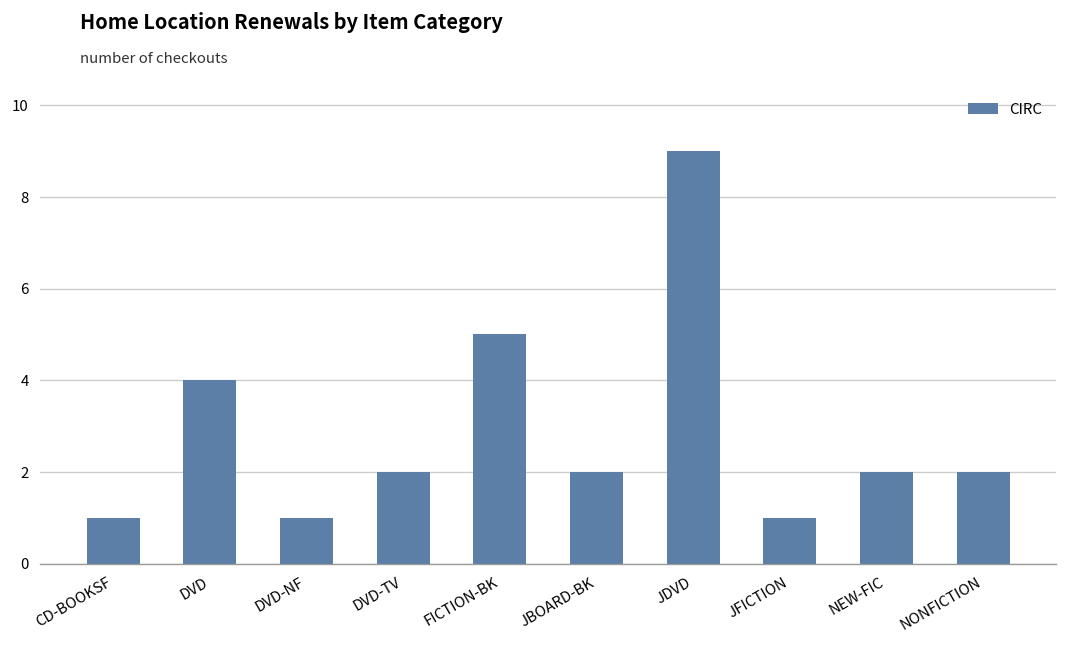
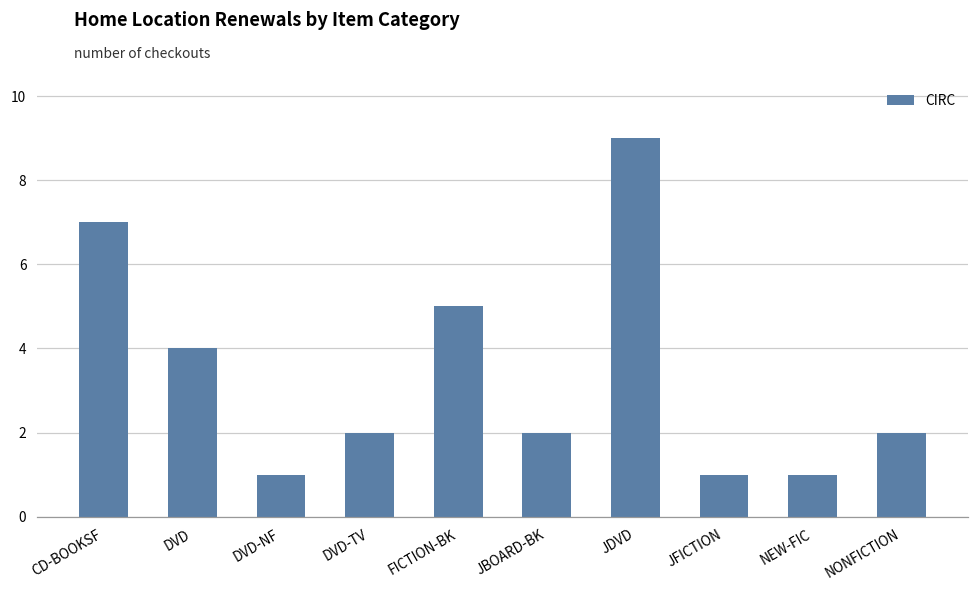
CD-BOOKSF: 1 -> 7
NEW-FIC: 2 -> 1
